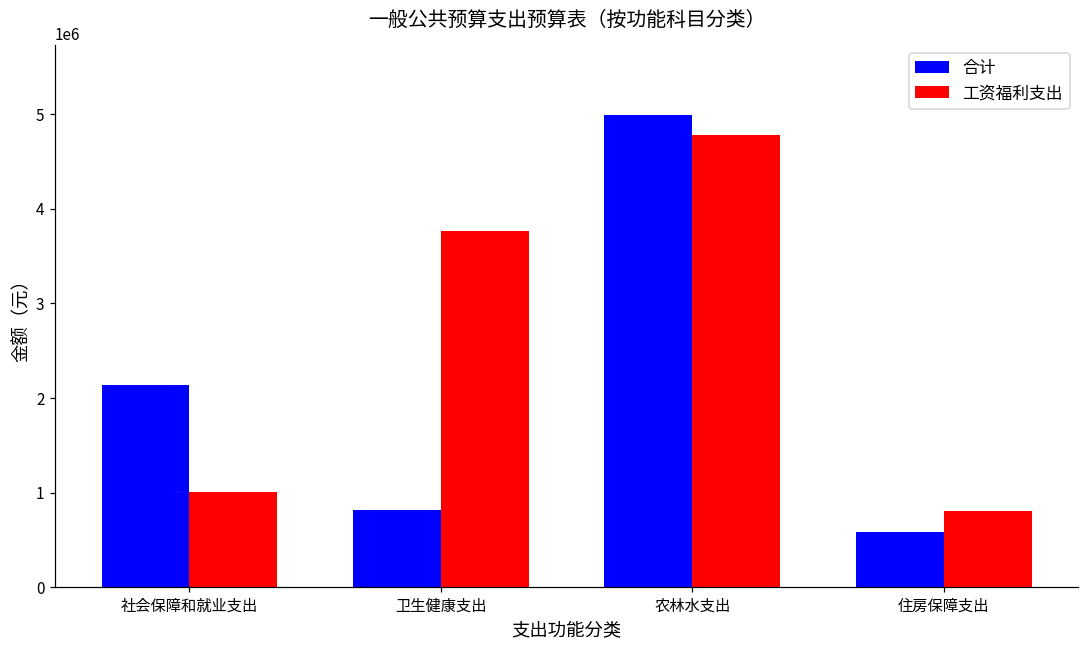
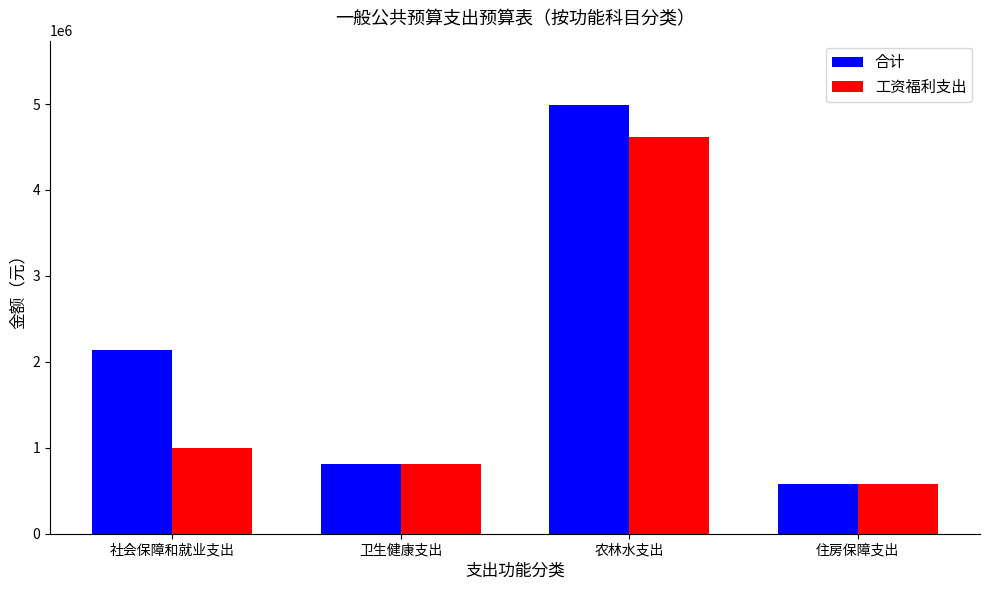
工资福利支出, 卫生健康支出: 3800000 -> 800000
工资福利支出, 农林水支出: 4800000 -> 4600000
工资福利支出, 住房保障支出: 800000 -> 600000
